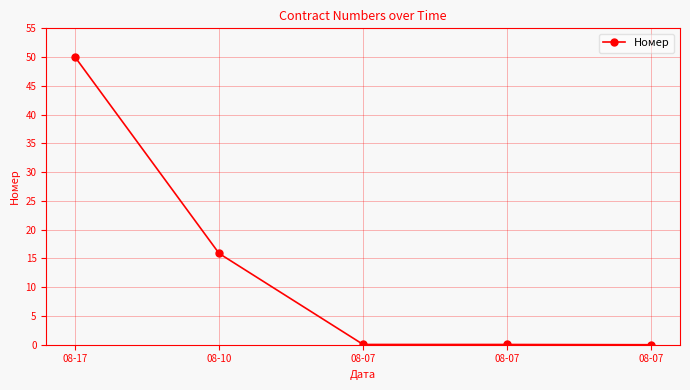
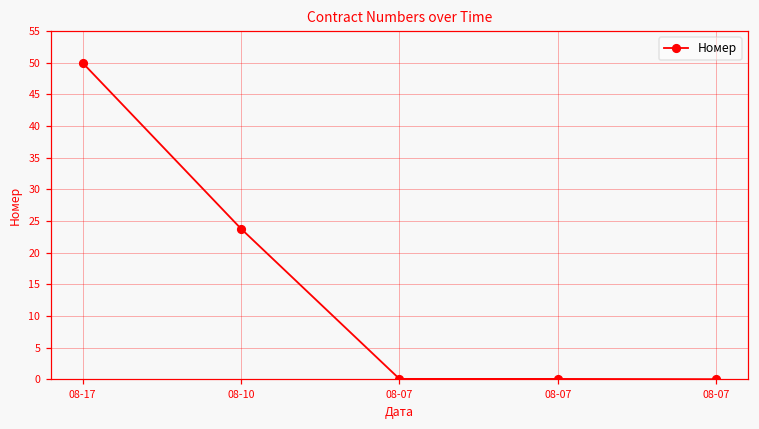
08-10: 16 -> 24
